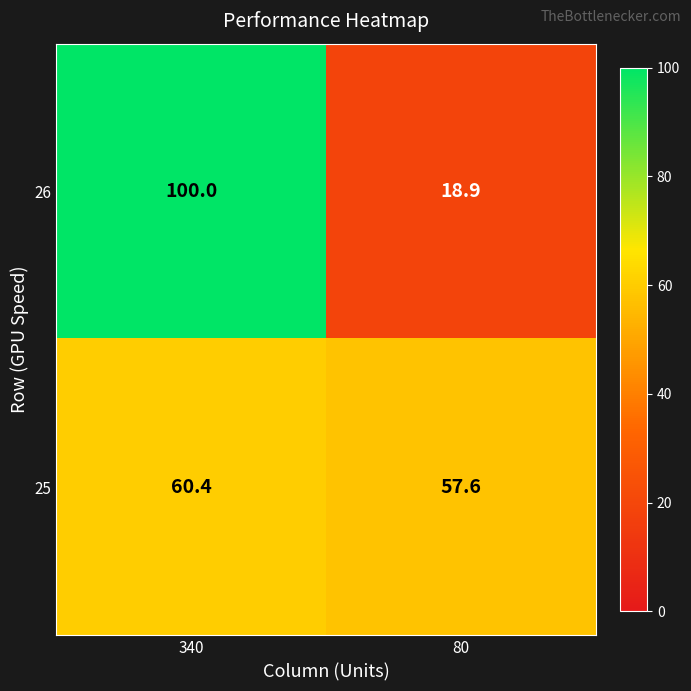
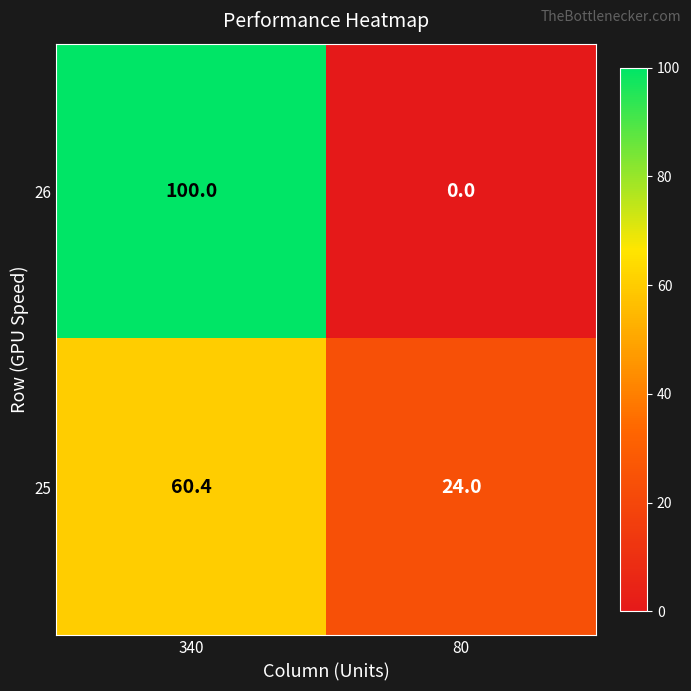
26, 80: 18.9 -> 0.0
25, 80: 57.6 -> 24.0
